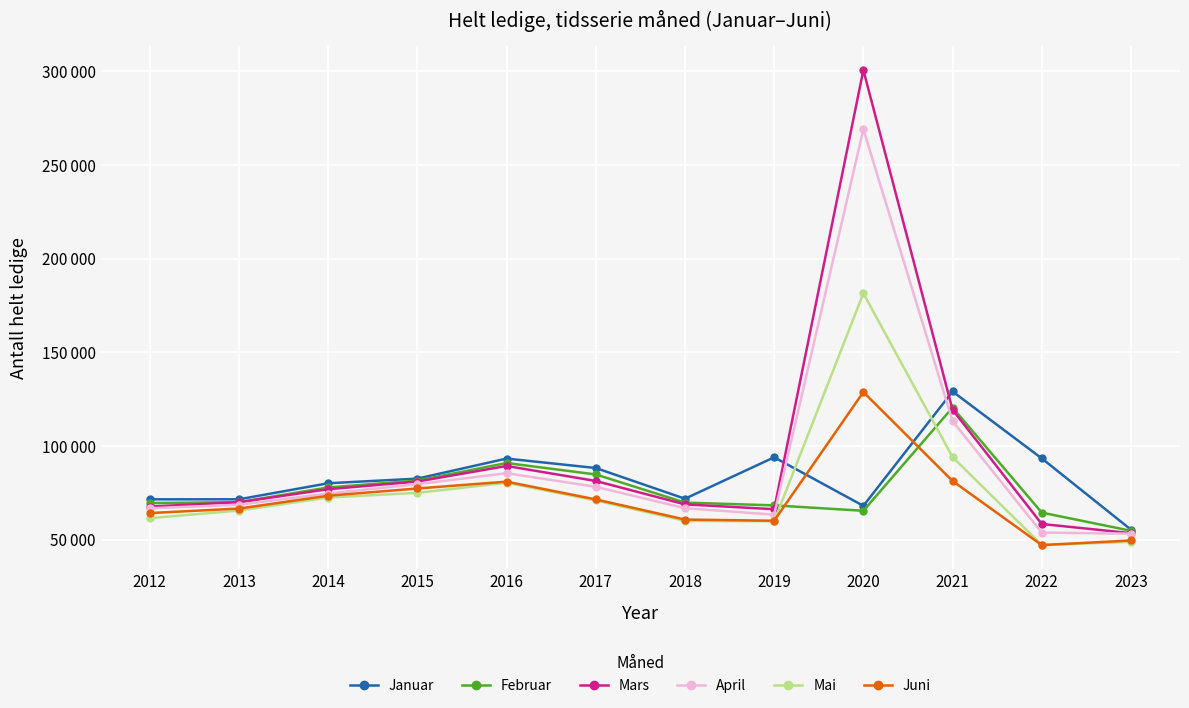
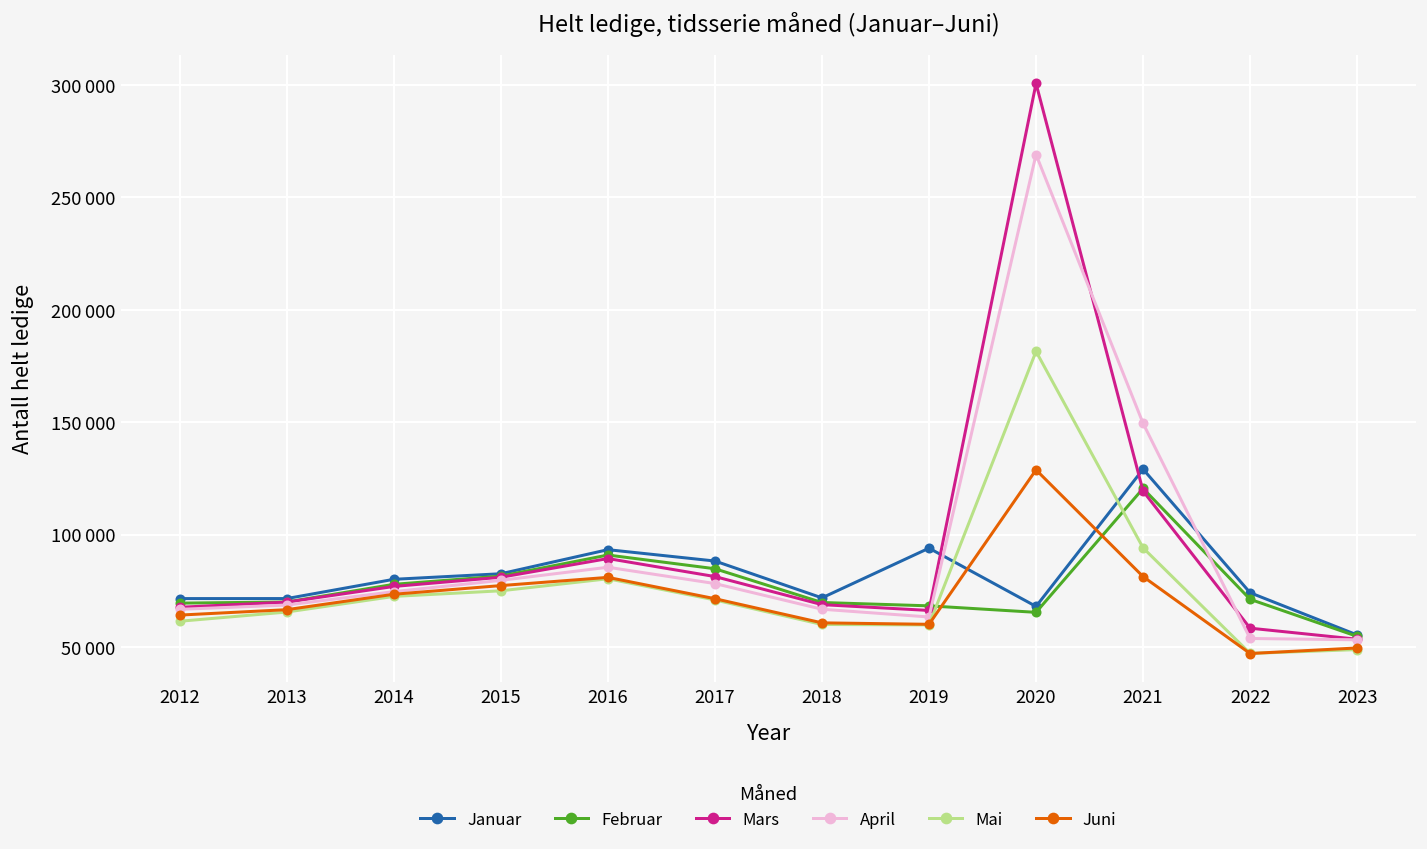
April, 2021: 113000 -> 149000
Januar, 2022: 93000 -> 74000
Februar, 2022: 64000 -> 71000
